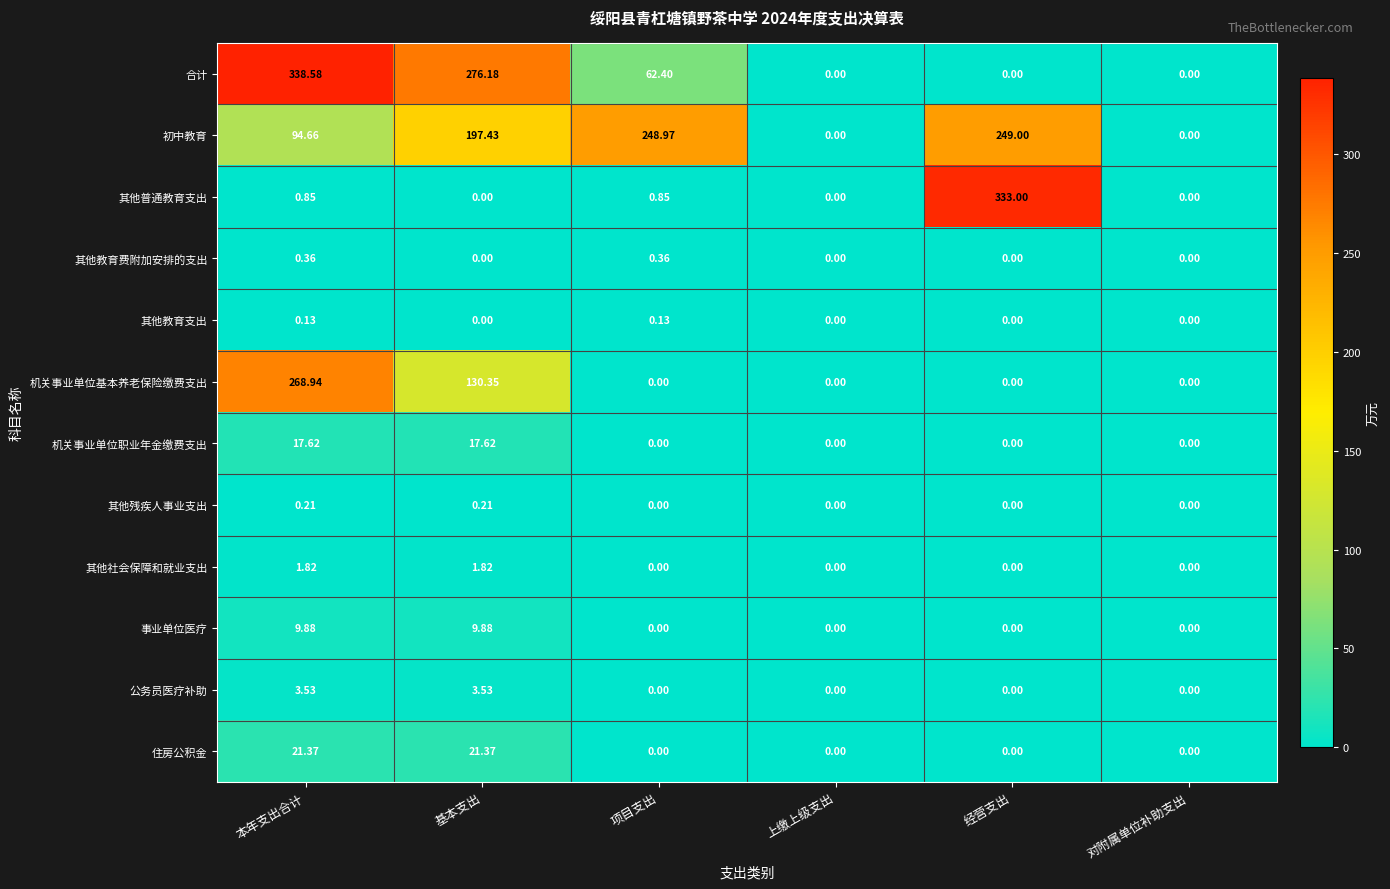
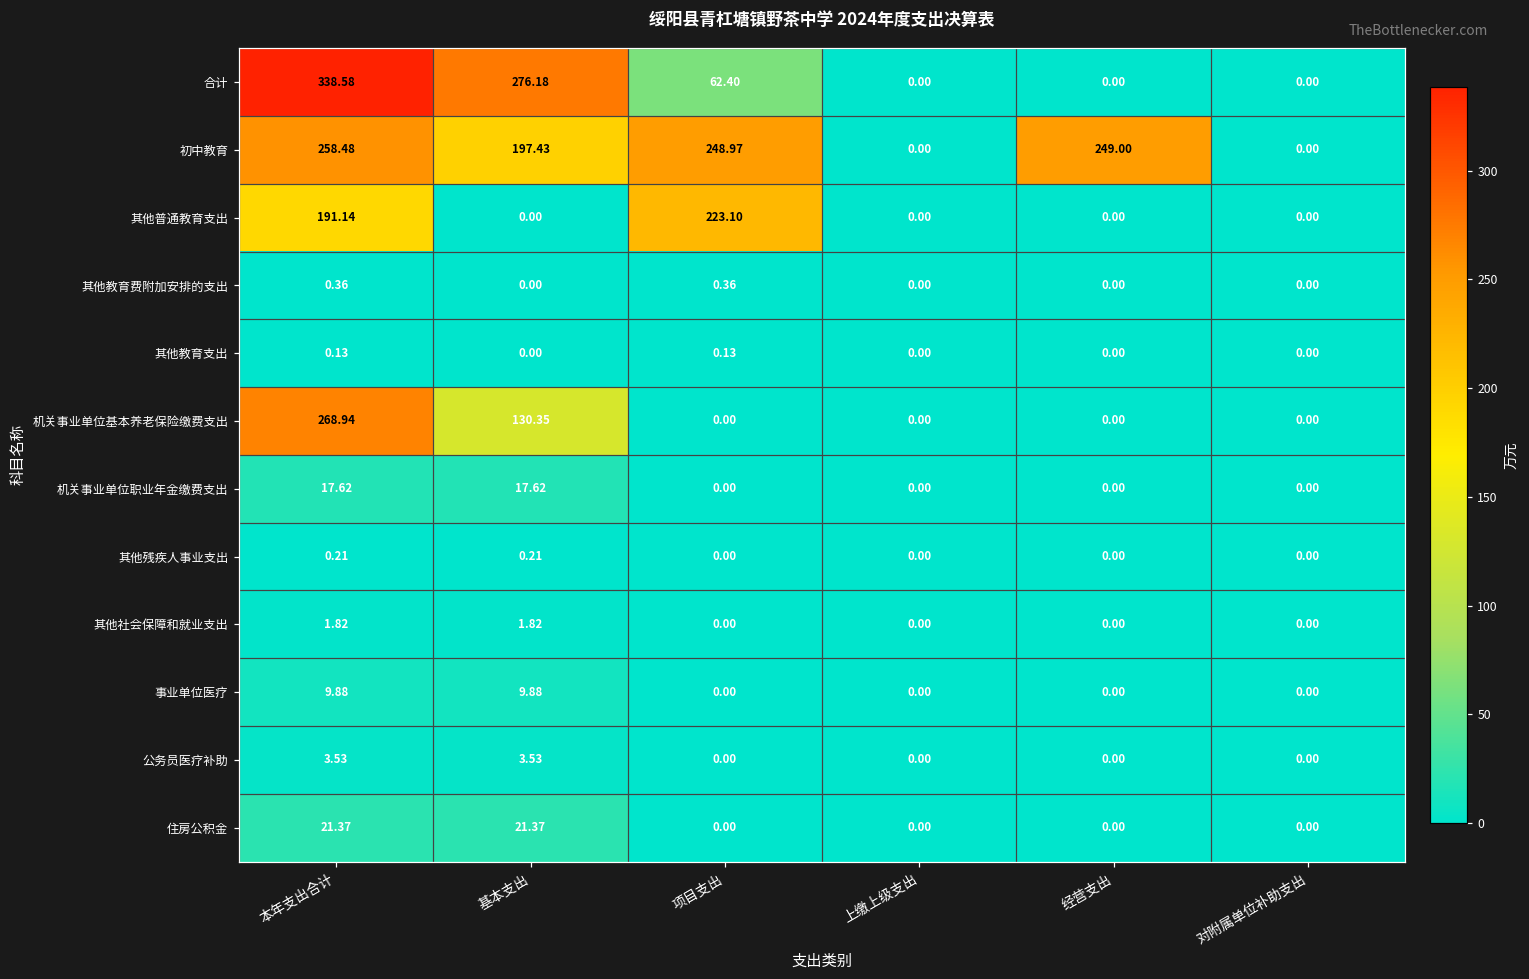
初中教育, 本年支出合计: 94.66 -> 258.48
其他普通教育支出, 本年支出合计: 0.85 -> 191.14
其他普通教育支出, 项目支出: 0.85 -> 223.10
其他普通教育支出, 经营支出: 333.00 -> 0.00
